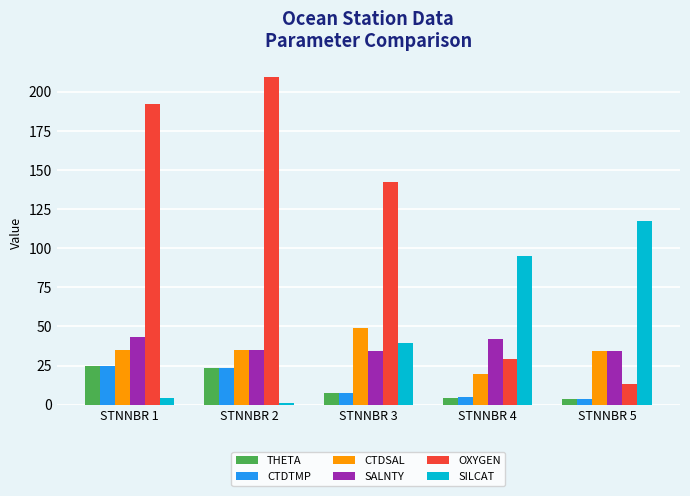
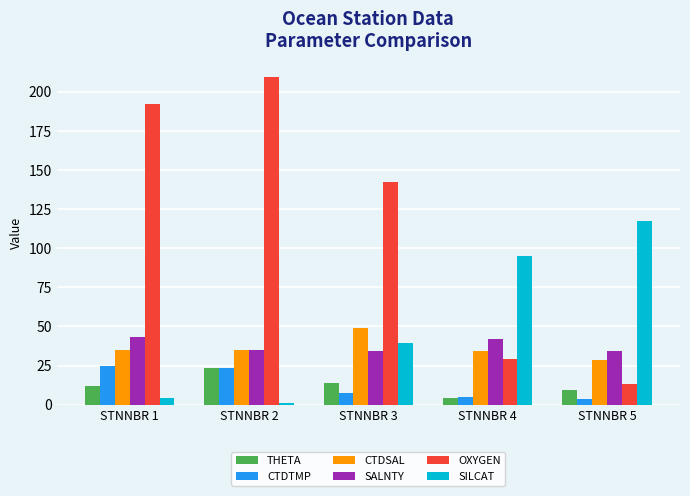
THETA, STNNBR 1: 25 -> 12
THETA, STNNBR 3: 7 -> 14
CTDSAL, STNNBR 4: 19 -> 34
THETA, STNNBR 5: 3 -> 10
CTDSAL, STNNBR 5: 35 -> 29
